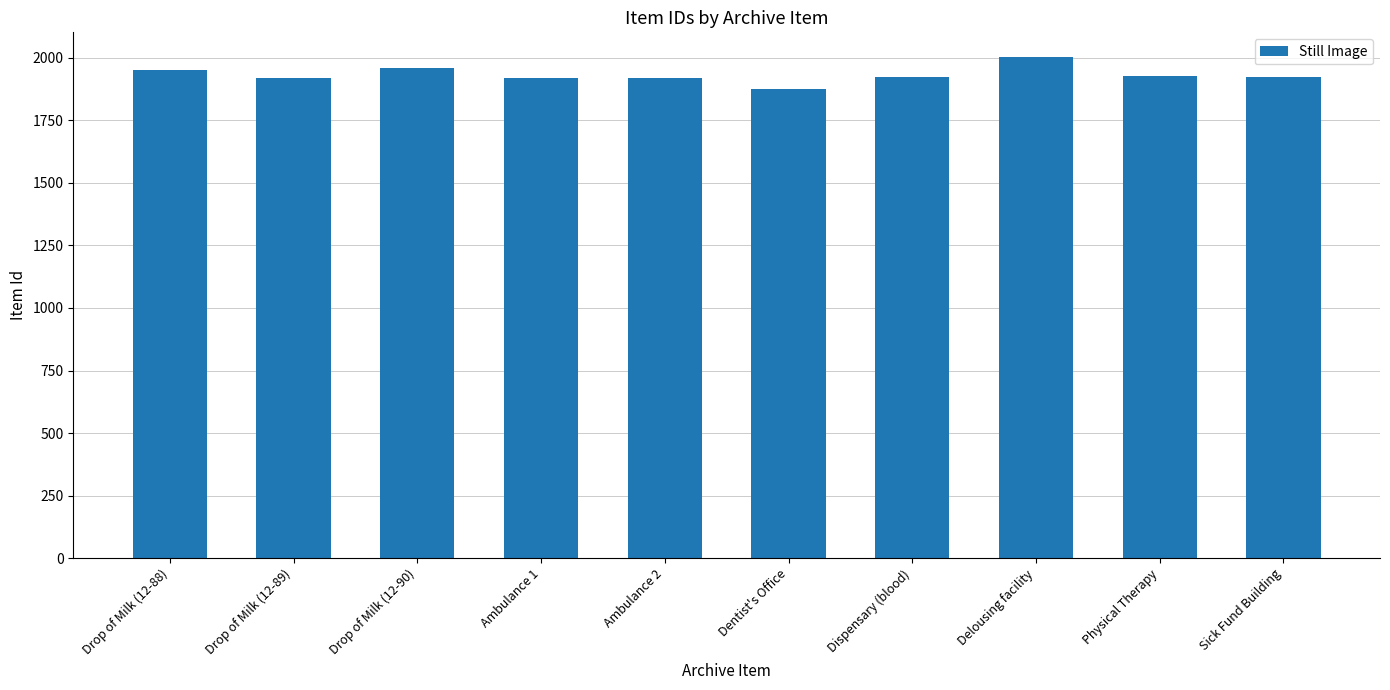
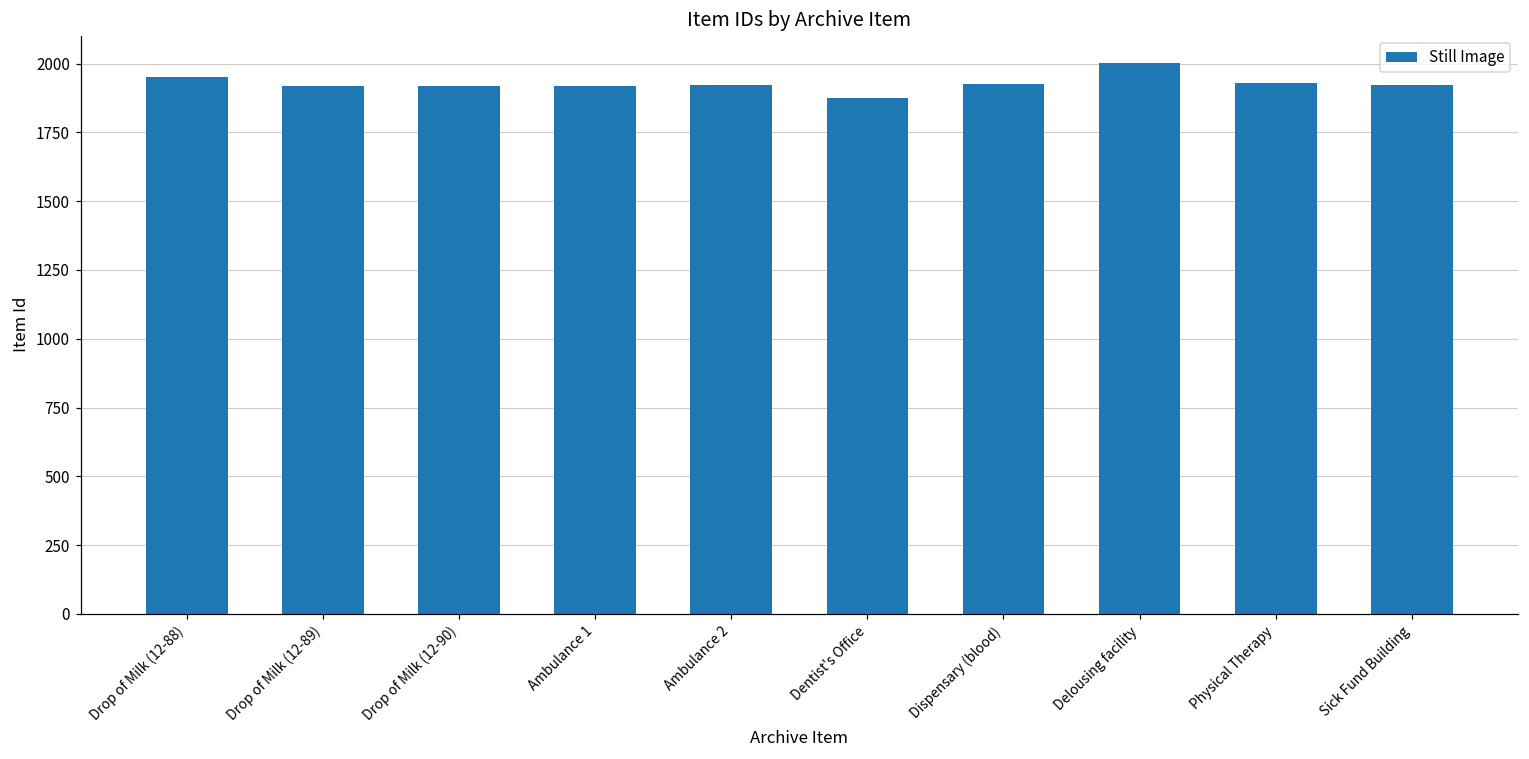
Drop of Milk (12-90): 1960 -> 1920
